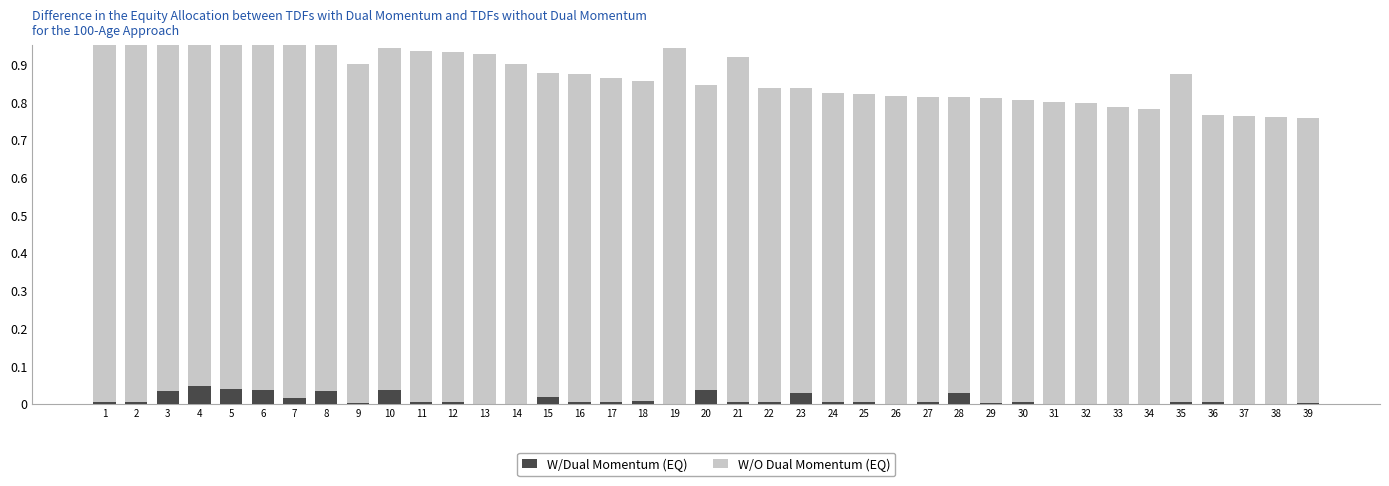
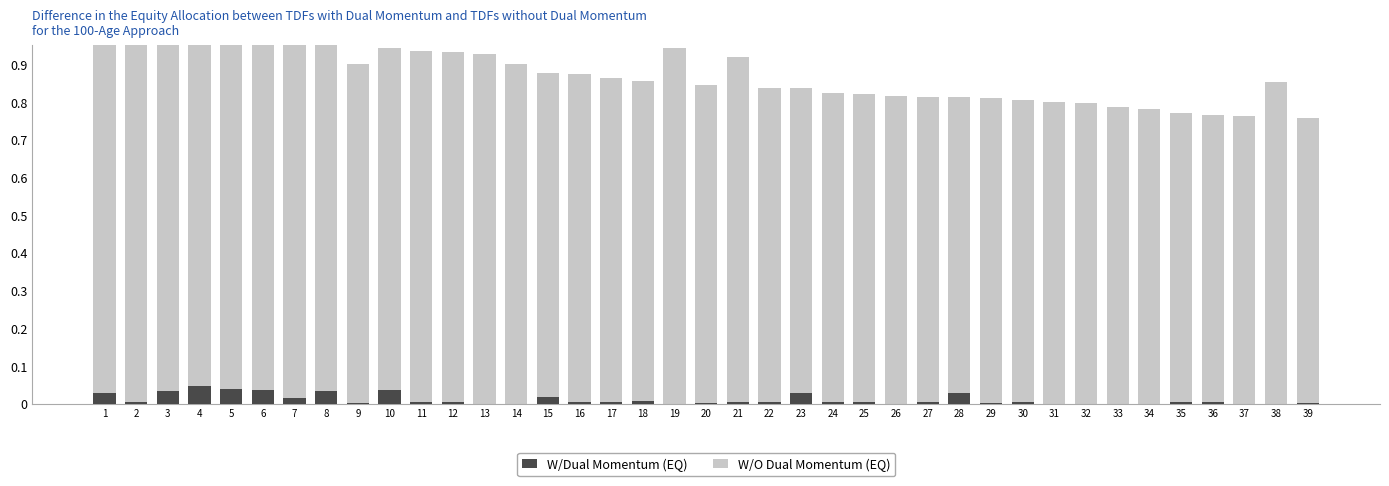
W/Dual Momentum (EQ), 1: 0.00 -> 0.03
W/Dual Momentum (EQ), 20: 0.03 -> 0.00
W/O Dual Momentum (EQ), 35: 0.88 -> 0.77
W/O Dual Momentum (EQ), 38: 0.76 -> 0.85
